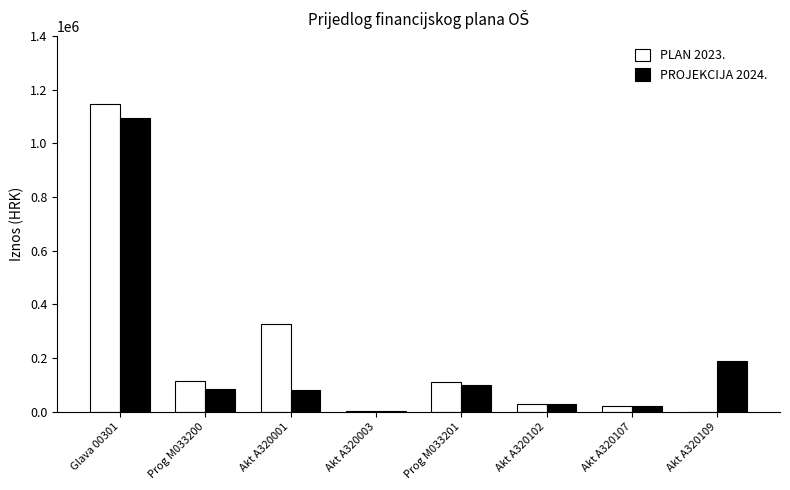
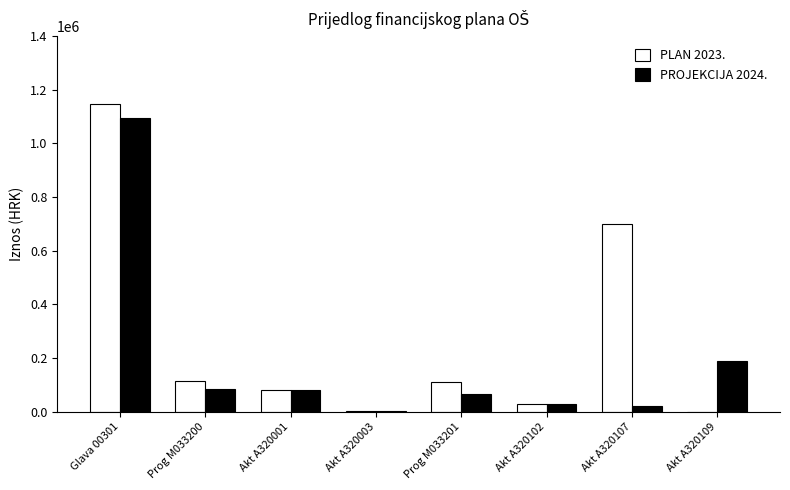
PLAN 2023., Akt A320001: 330000 -> 80000
PROJEKCIJA 2024., Prog M033201: 100000 -> 70000
PLAN 2023., Akt A320107: 20000 -> 700000
